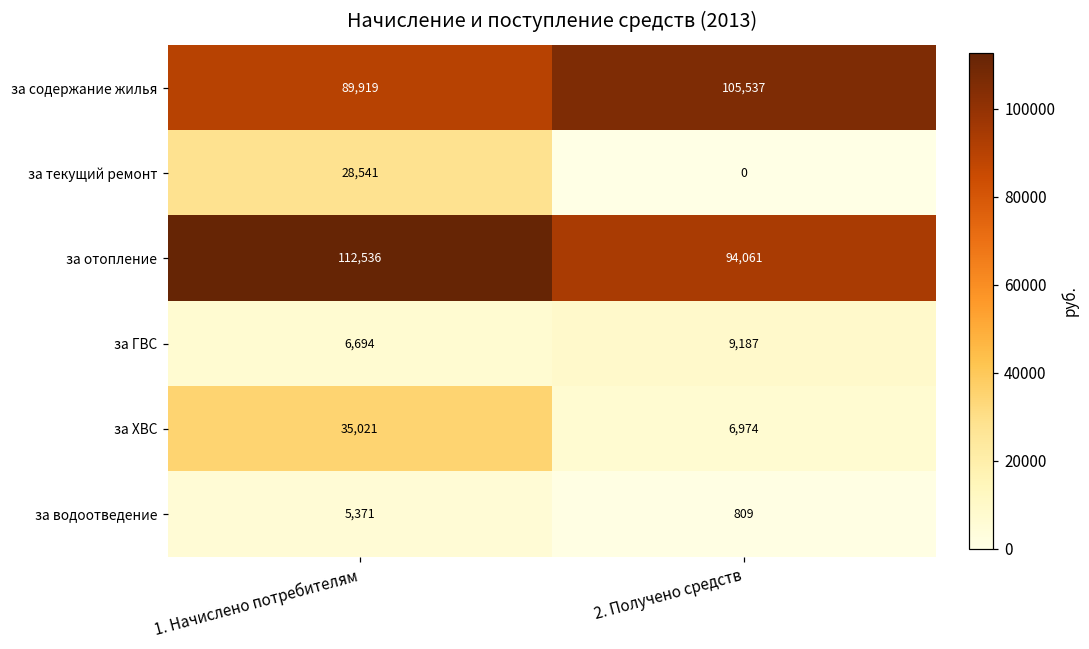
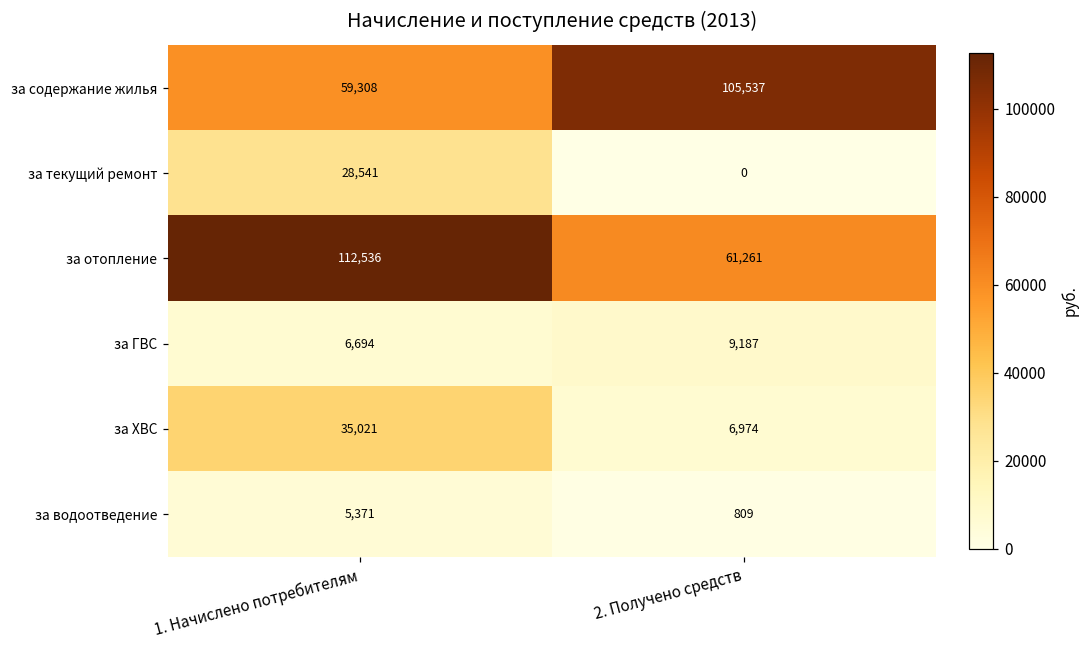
за содержание жилья, 1. Начислено потребителям: 89,919 -> 59,308
за отопление, 2. Получено средств: 94,061 -> 61,261
